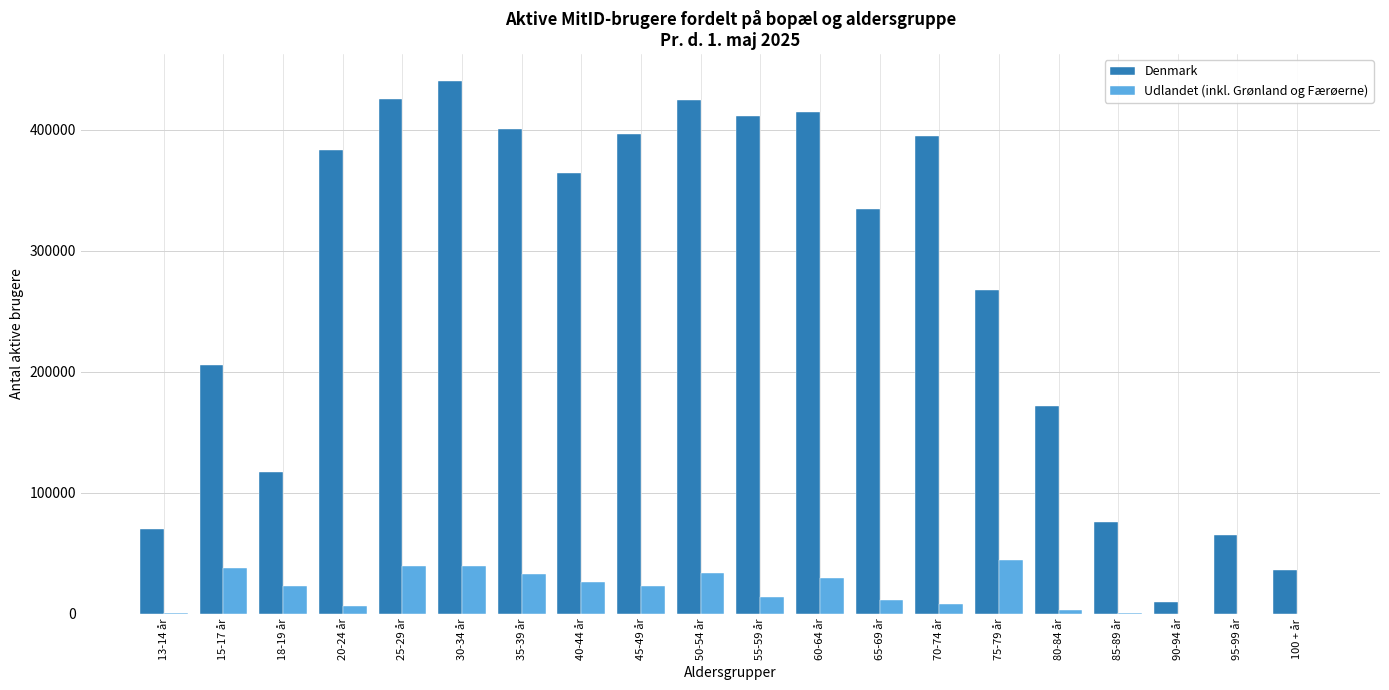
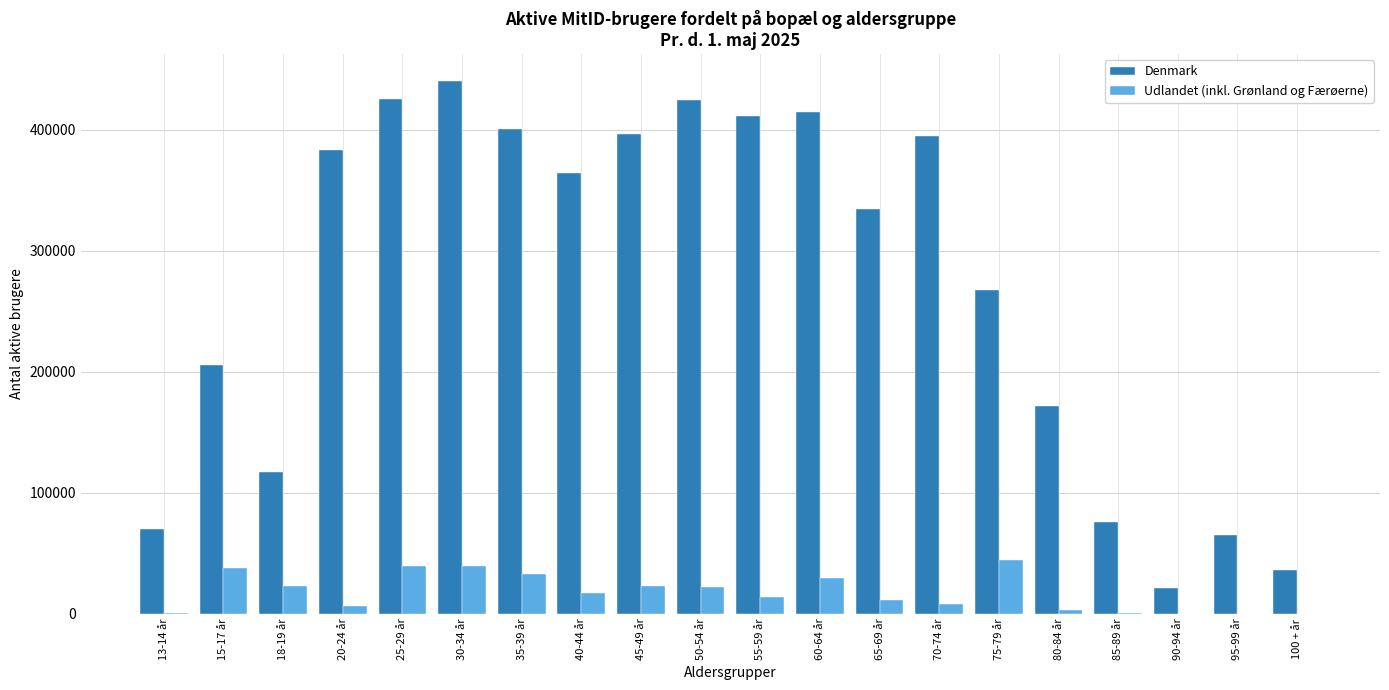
Udlandet (inkl. Grønland og Færøerne), 40-44 år: 26000 -> 17000
Udlandet (inkl. Grønland og Færøerne), 50-54 år: 34000 -> 22000
Denmark, 90-94 år: 10000 -> 22000
